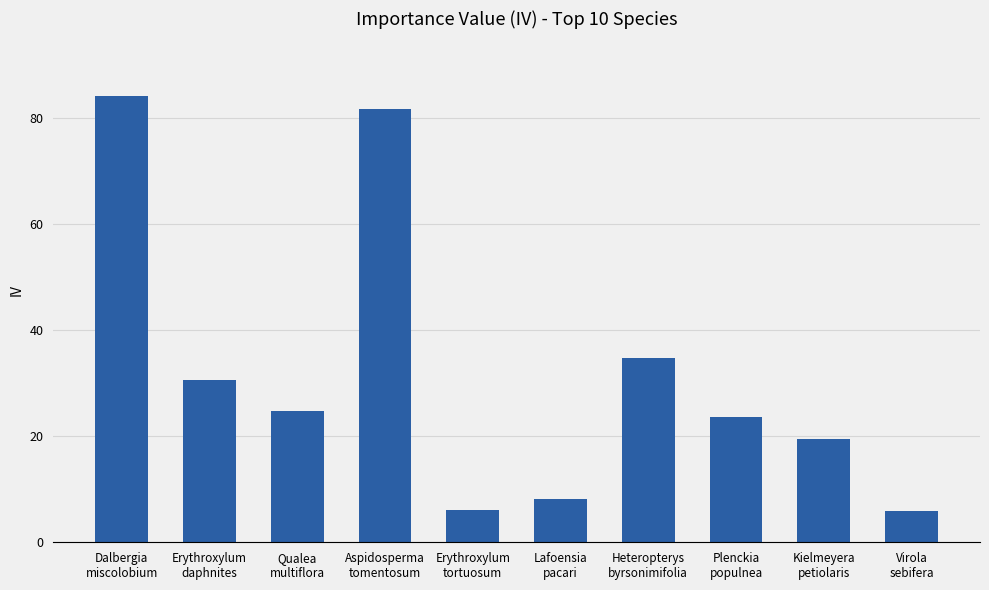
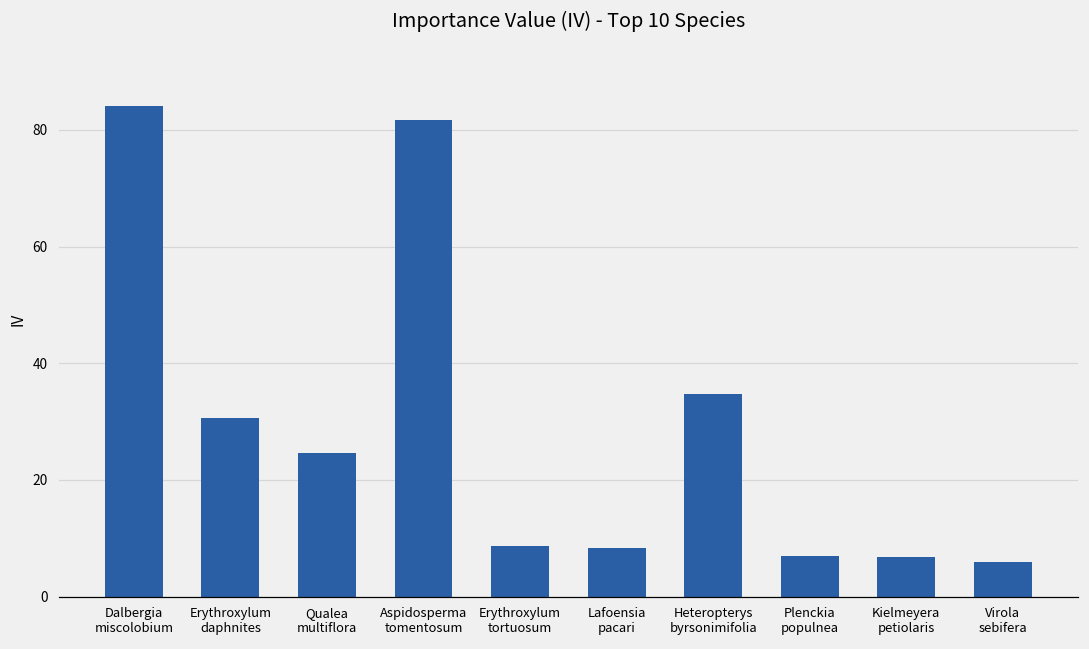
Erythroxylum tortuosum: 6 -> 9
Plenckia populnea: 24 -> 7
Kielmeyera petiolaris: 19 -> 7
